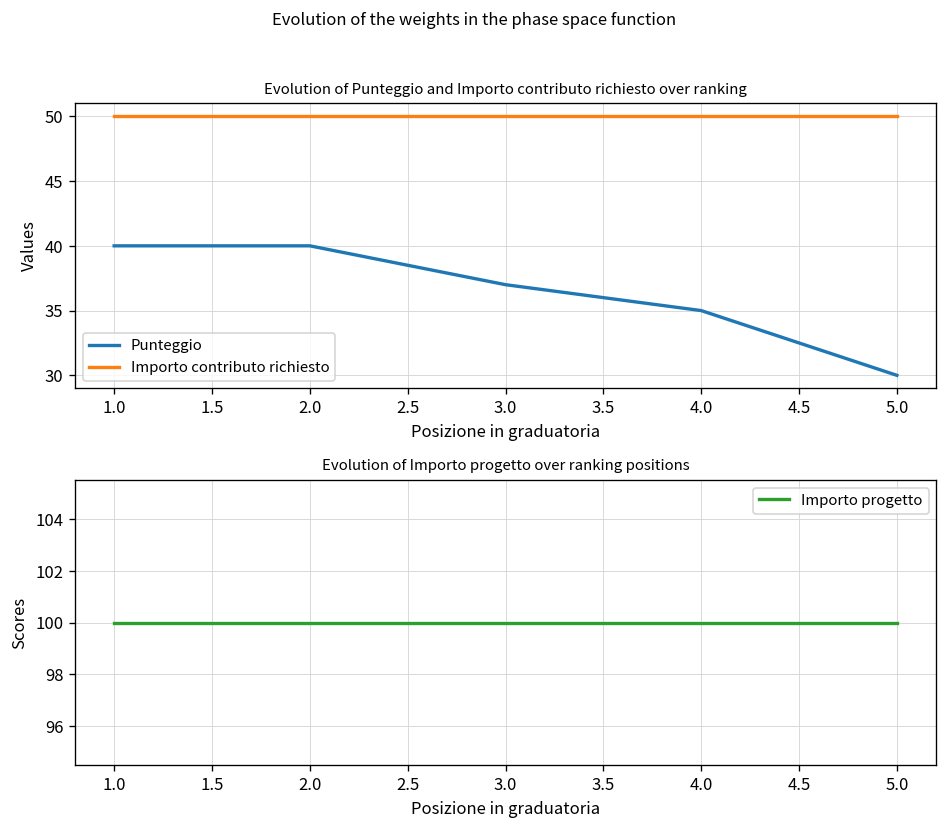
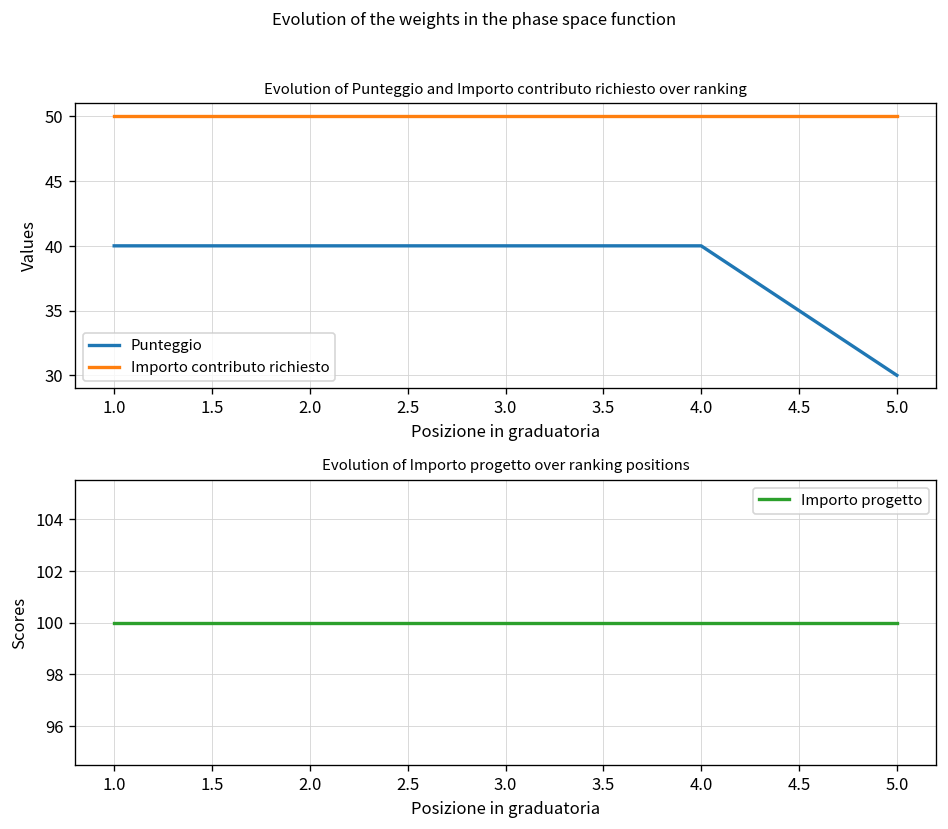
Evolution of Punteggio and Importo contributo richiesto over ranking, Punteggio, 3.0: 37 -> 40
Evolution of Punteggio and Importo contributo richiesto over ranking, Punteggio, 4.0: 35 -> 40
